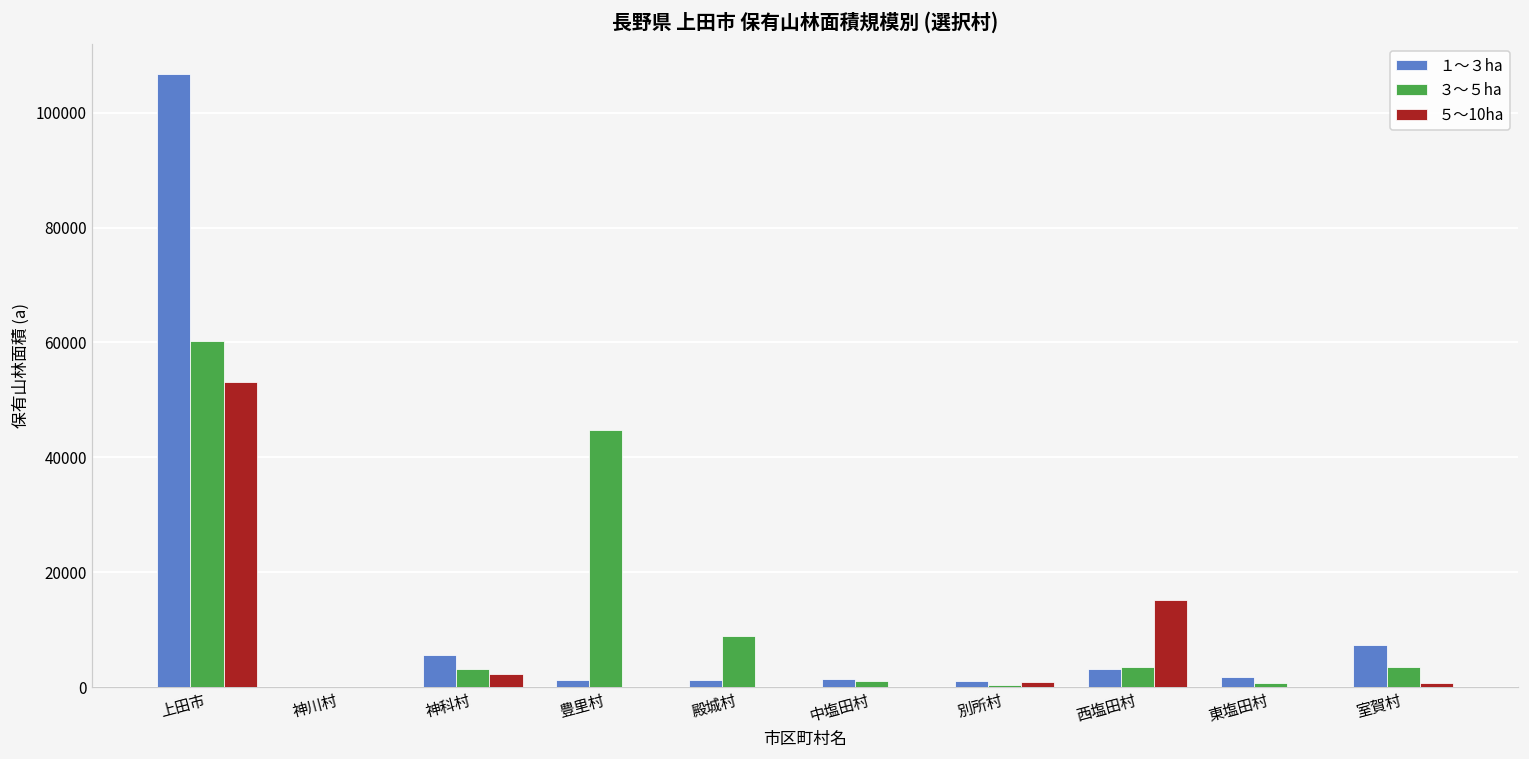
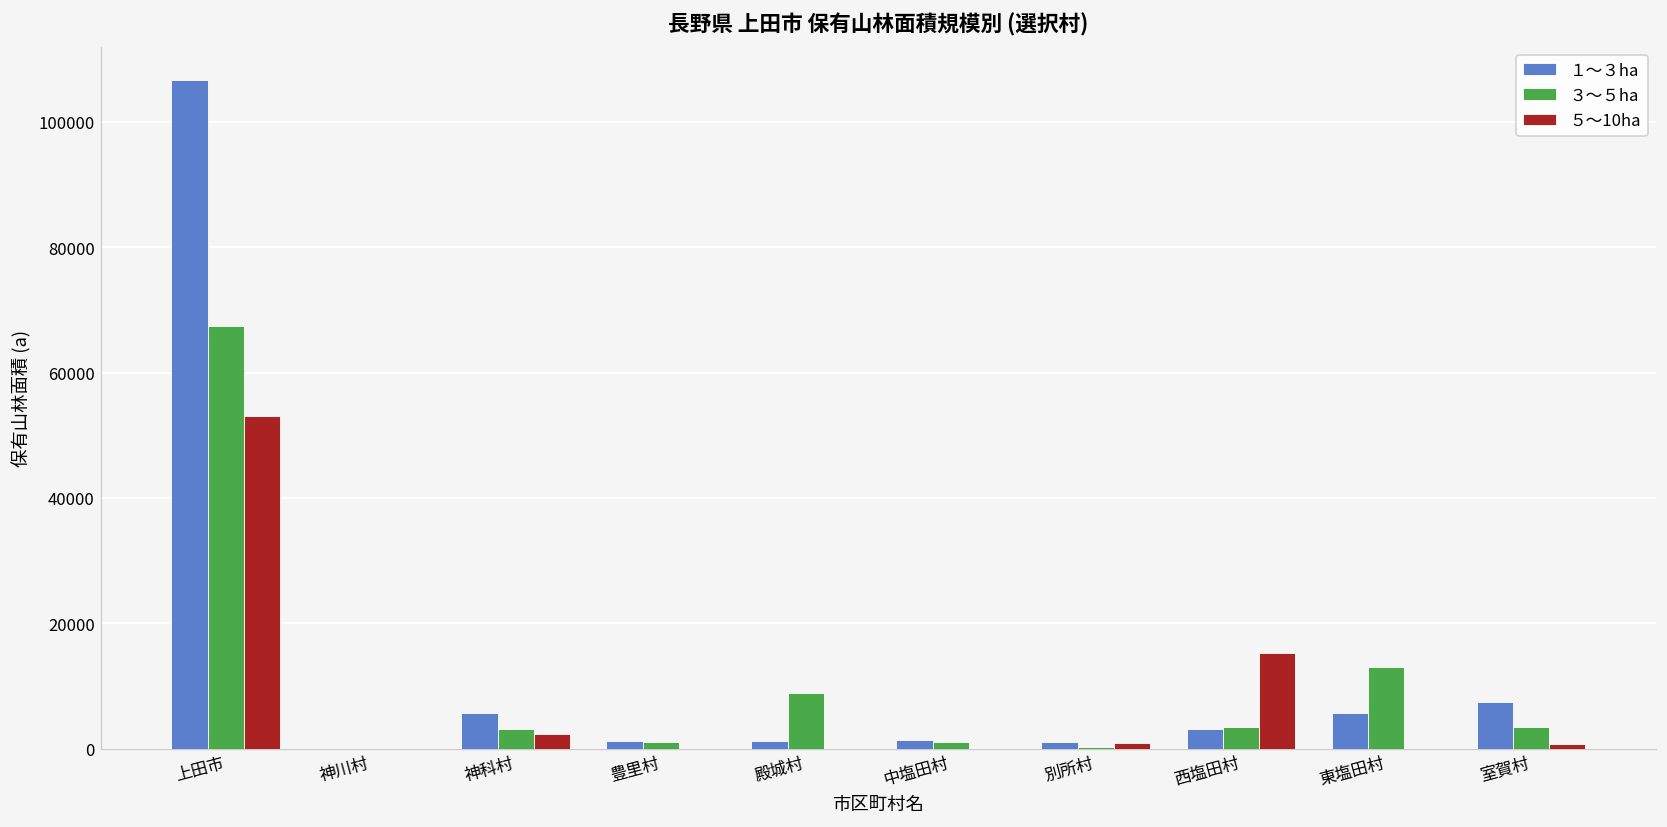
３〜５ha, 上田市: 60000 -> 67000
３〜５ha, 豊里村: 45000 -> 1000
１〜３ha, 東塩田村: 2000 -> 6000
３〜５ha, 東塩田村: 1000 -> 13000
